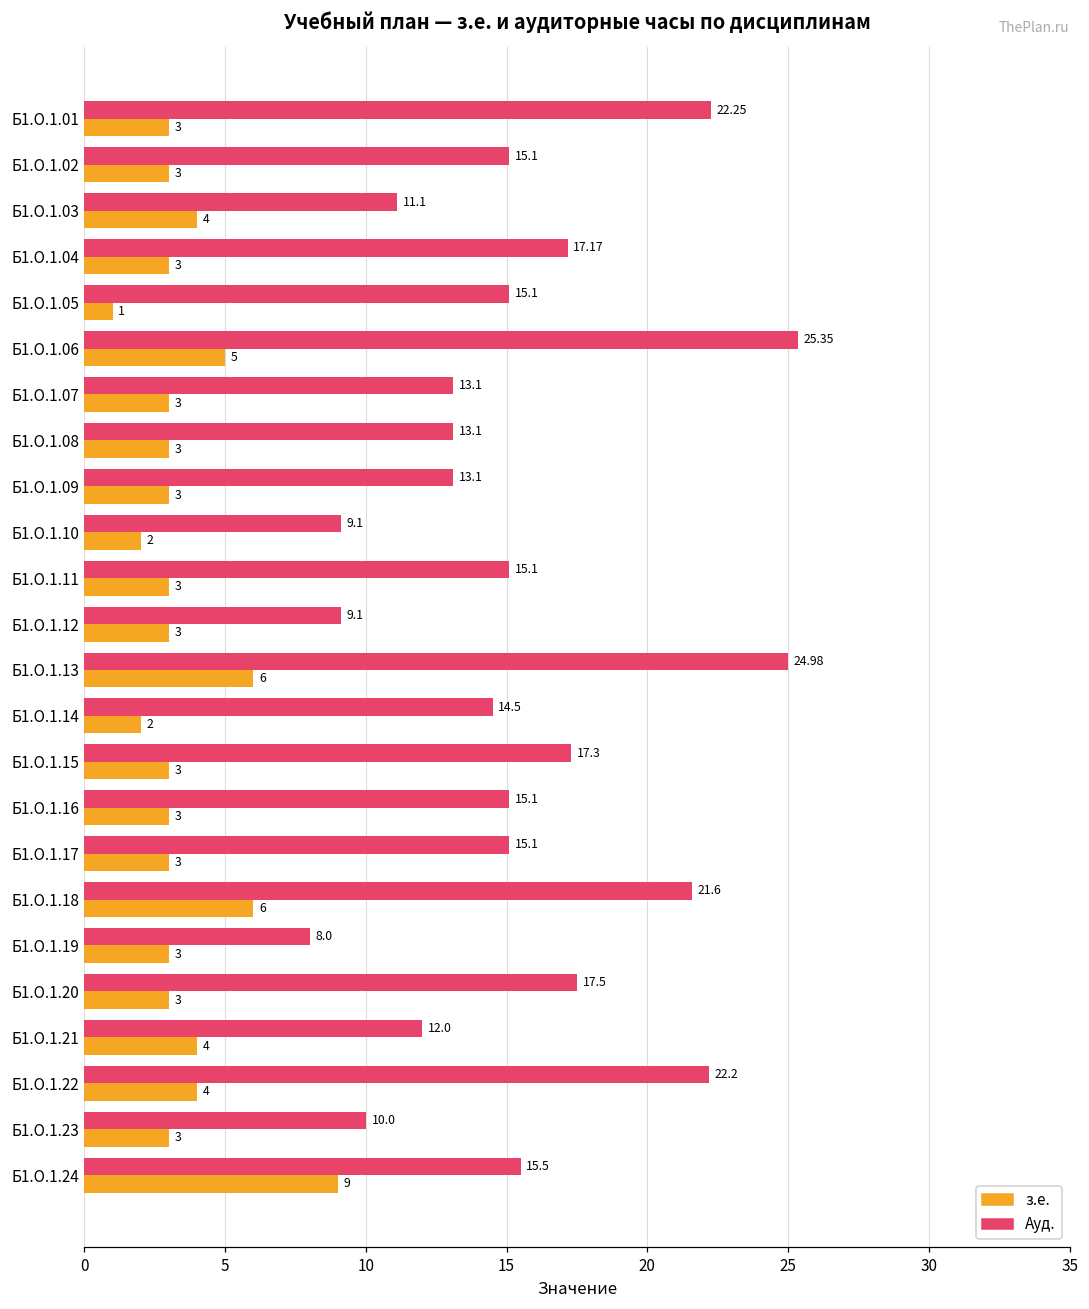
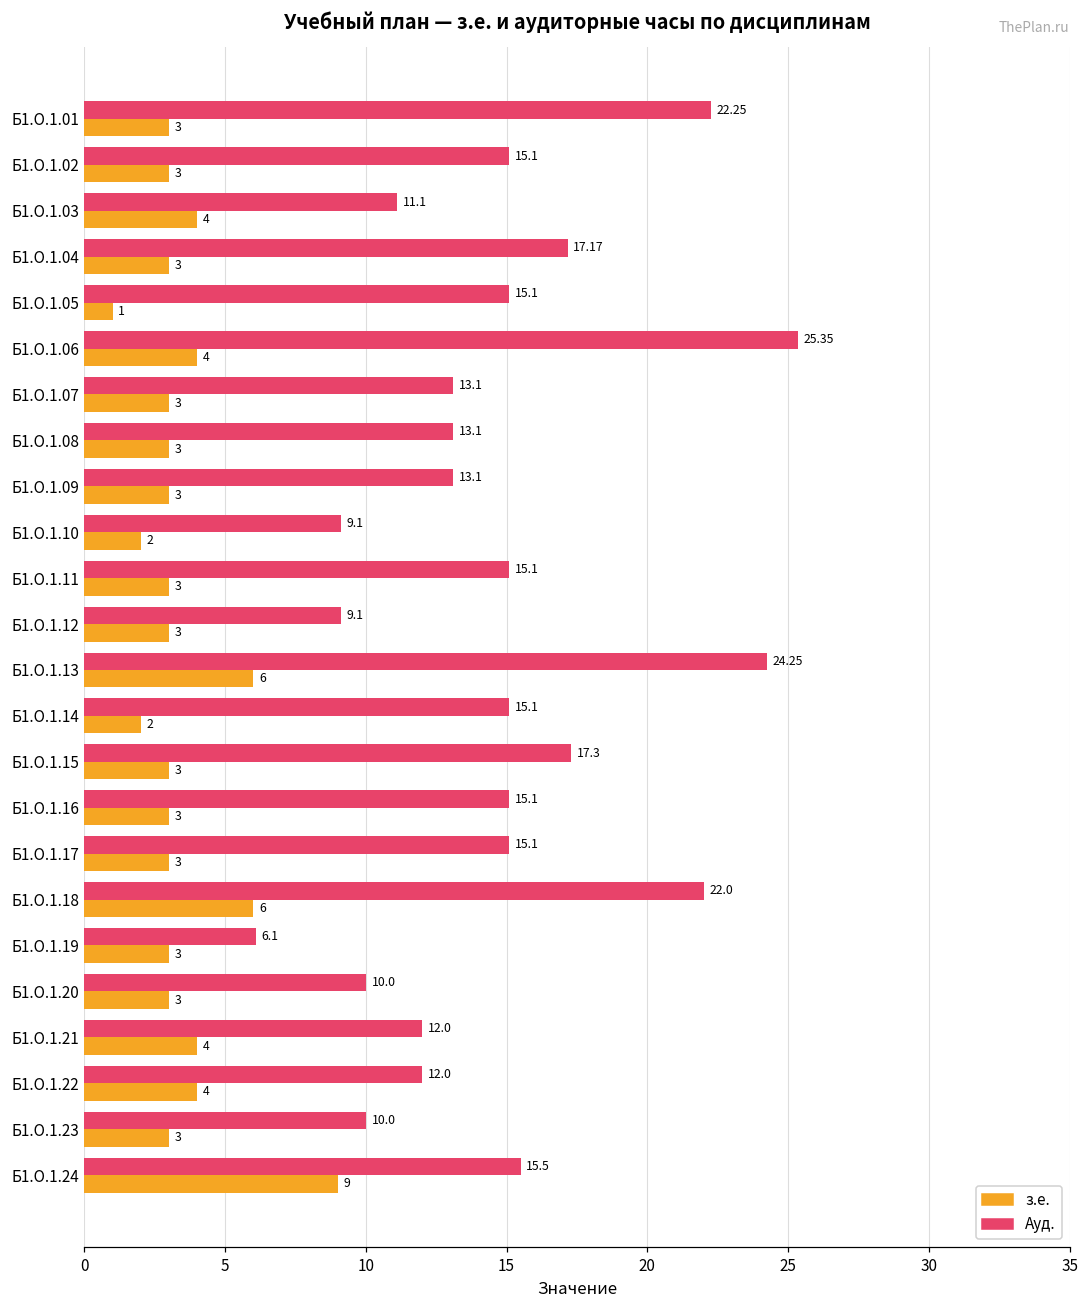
з.е., Б1.О.1.06: 5 -> 4
Ауд., Б1.О.1.13: 24.98 -> 24.25
Ауд., Б1.О.1.14: 14.5 -> 15.1
Ауд., Б1.О.1.18: 21.6 -> 22.0
Ауд., Б1.О.1.19: 8.0 -> 6.1
Ауд., Б1.О.1.20: 17.5 -> 10.0
Ауд., Б1.О.1.22: 22.2 -> 12.0
